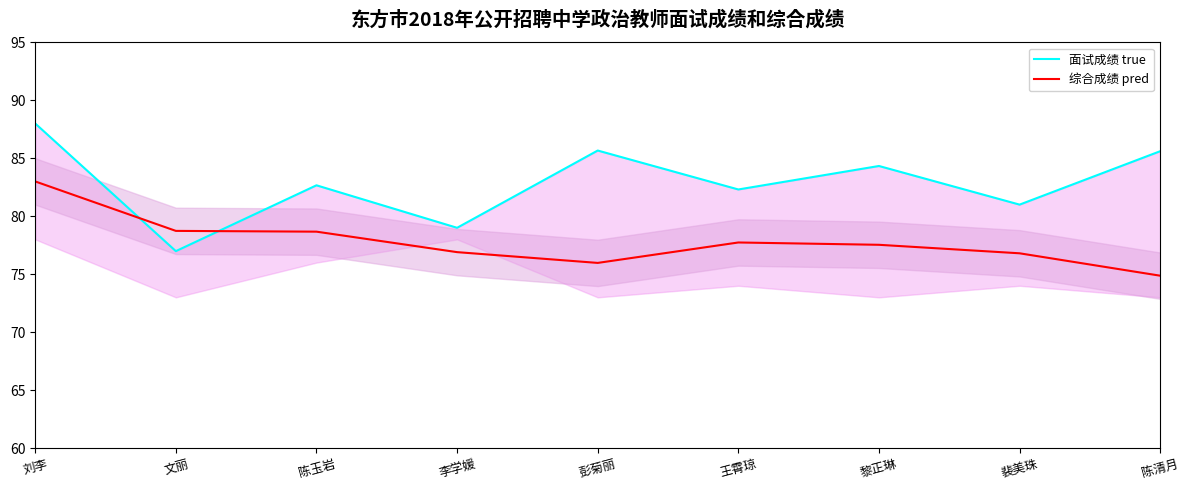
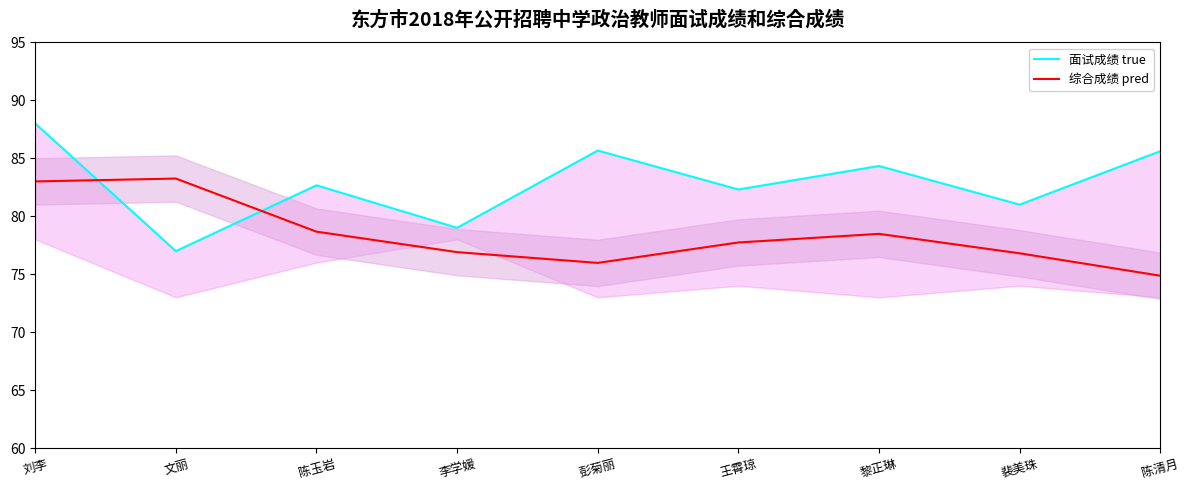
综合成绩 pred, 文丽: 78.7 -> 83.2
综合成绩 pred, 黎正琳: 77.5 -> 78.5
